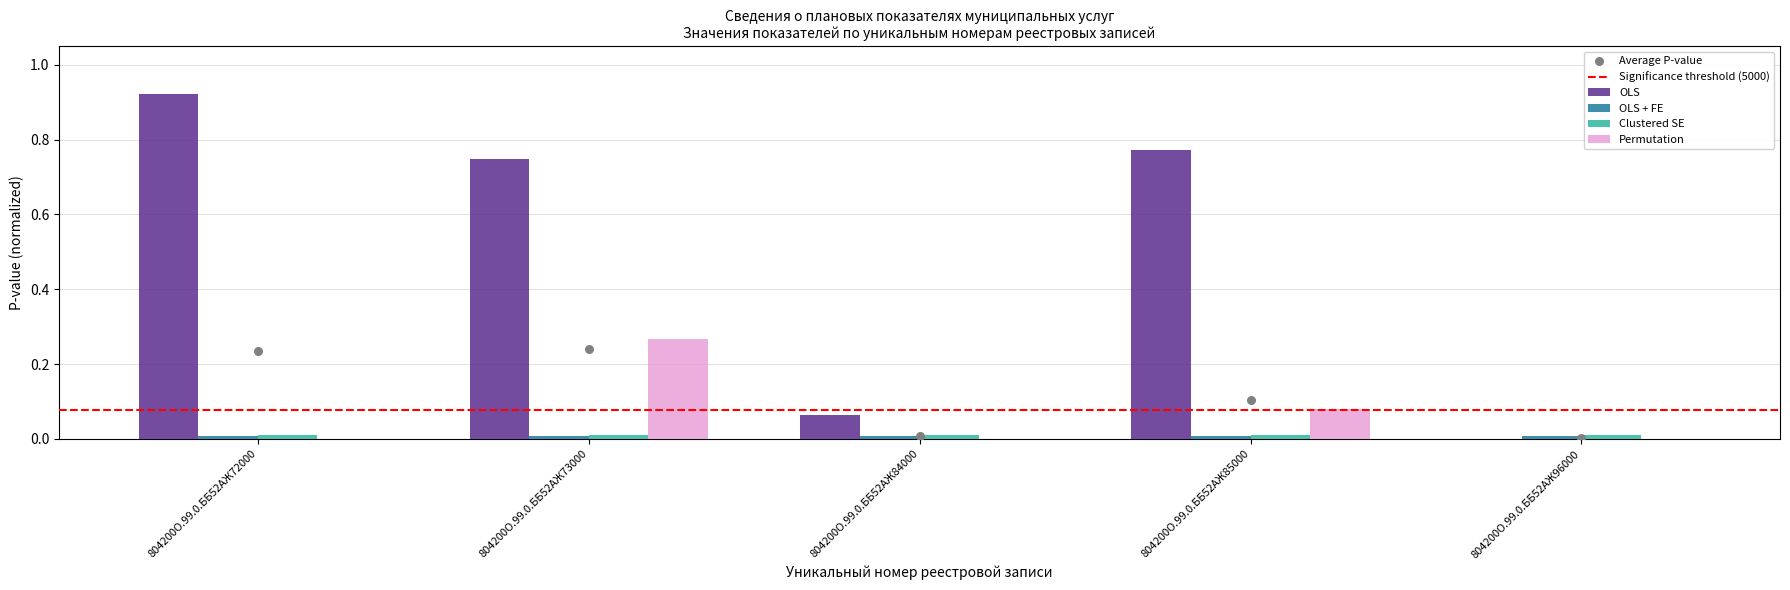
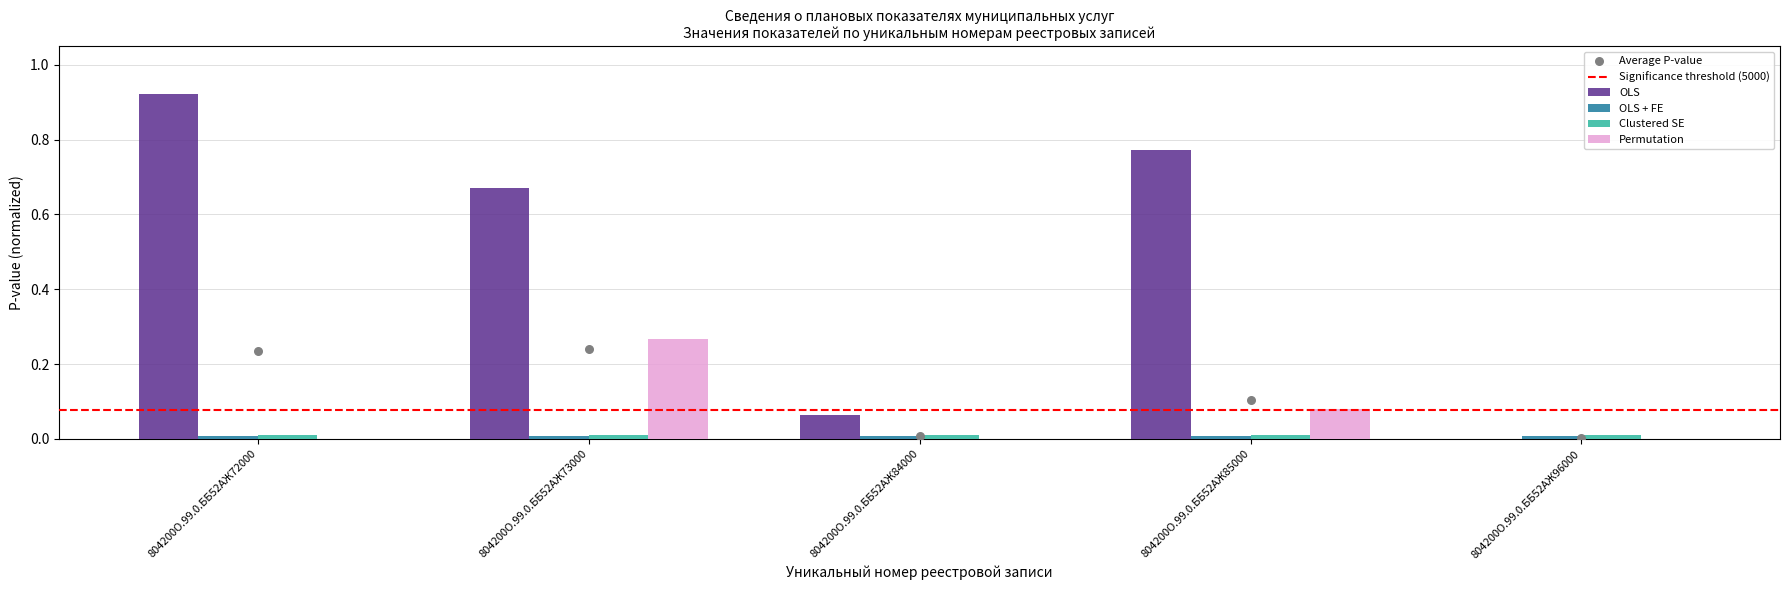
OLS, 804200О.99.0.ББ52АЖ73000: 0.75 -> 0.67
